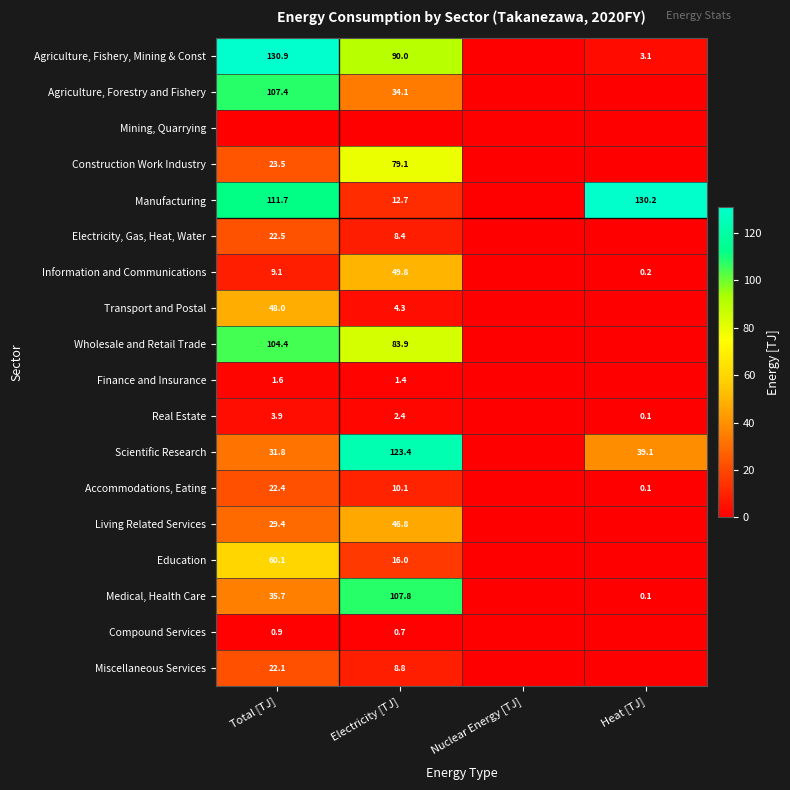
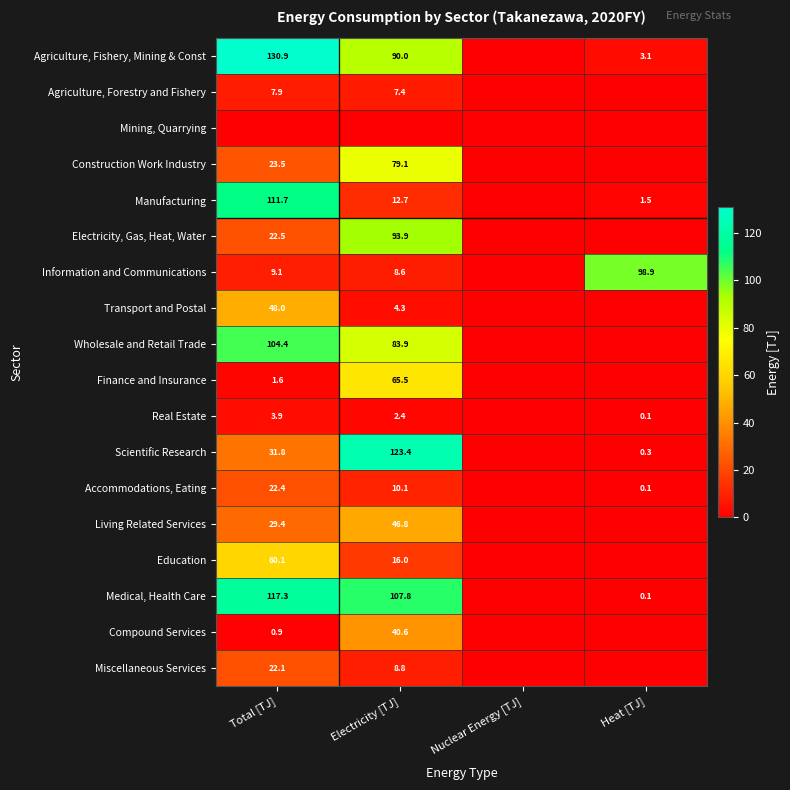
Agriculture, Forestry and Fishery, Total [TJ]: 107.4 -> 7.9
Agriculture, Forestry and Fishery, Electricity [TJ]: 34.1 -> 7.4
Manufacturing, Heat [TJ]: 130.2 -> 1.5
Electricity, Gas, Heat, Water, Electricity [TJ]: 8.4 -> 93.9
Information and Communications, Electricity [TJ]: 49.8 -> 8.6
Information and Communications, Heat [TJ]: 0.2 -> 98.9
Finance and Insurance, Electricity [TJ]: 1.4 -> 65.5
Scientific Research, Heat [TJ]: 39.1 -> 0.3
Medical, Health Care, Total [TJ]: 35.7 -> 117.3
Compound Services, Electricity [TJ]: 0.7 -> 40.6
